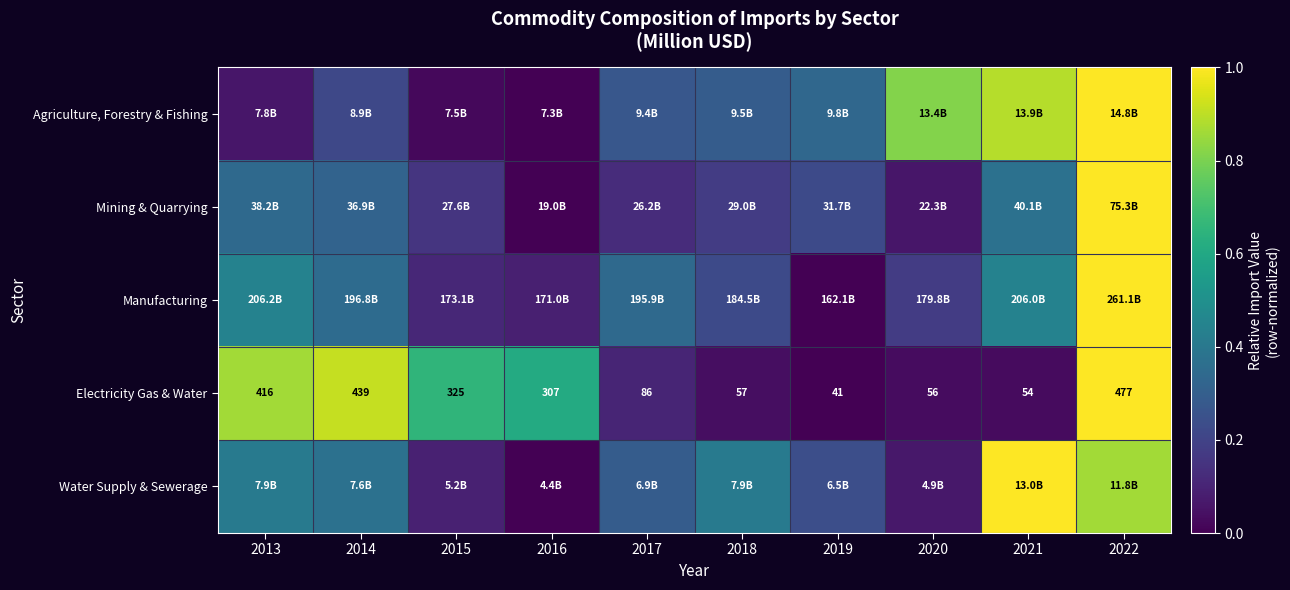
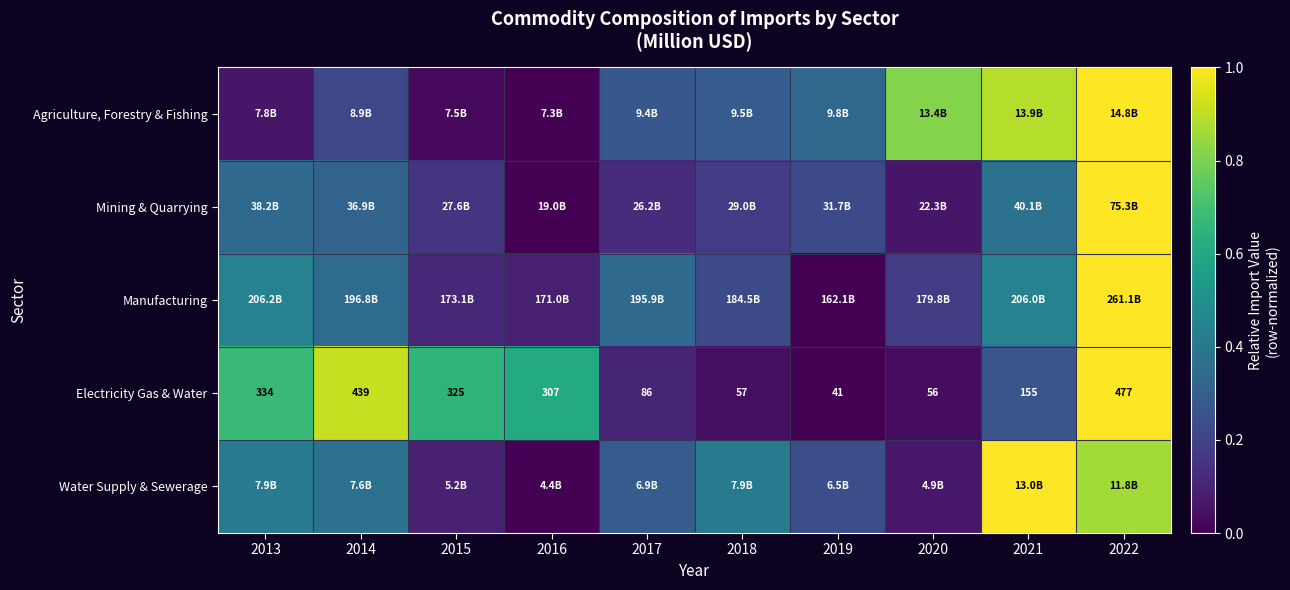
Electricity Gas & Water, 2013: 416 -> 334
Electricity Gas & Water, 2021: 54 -> 155
